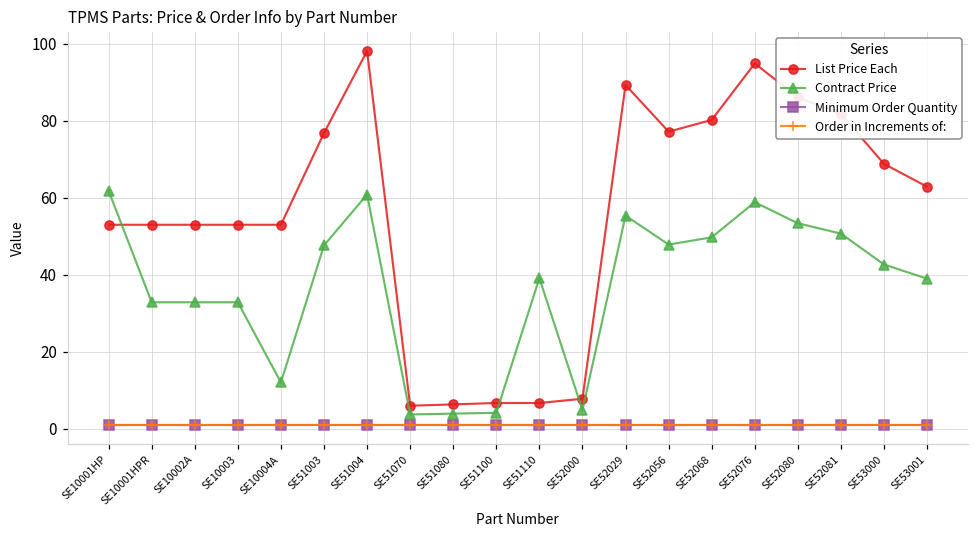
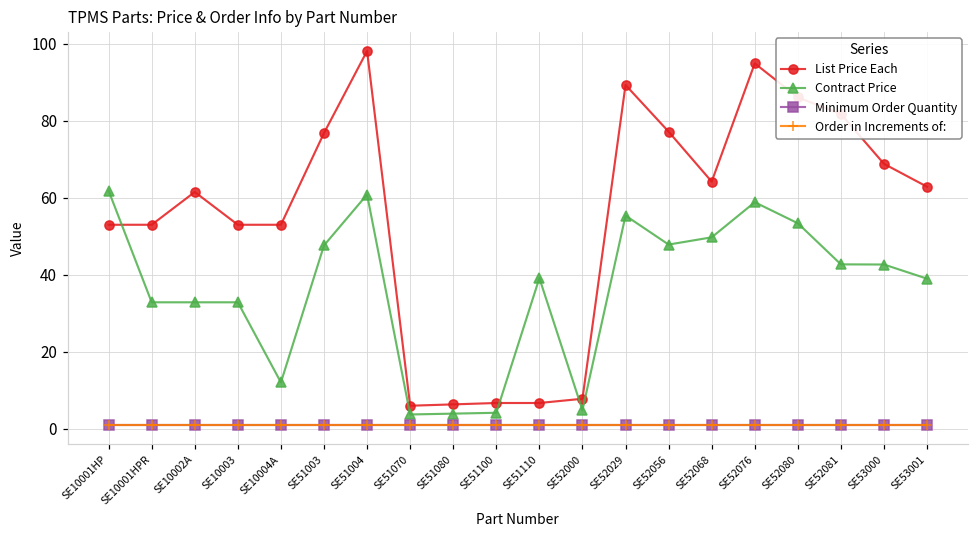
List Price Each, SE10002A: 53 -> 61
List Price Each, SE52068: 80 -> 64
Contract Price, SE52081: 51 -> 43
